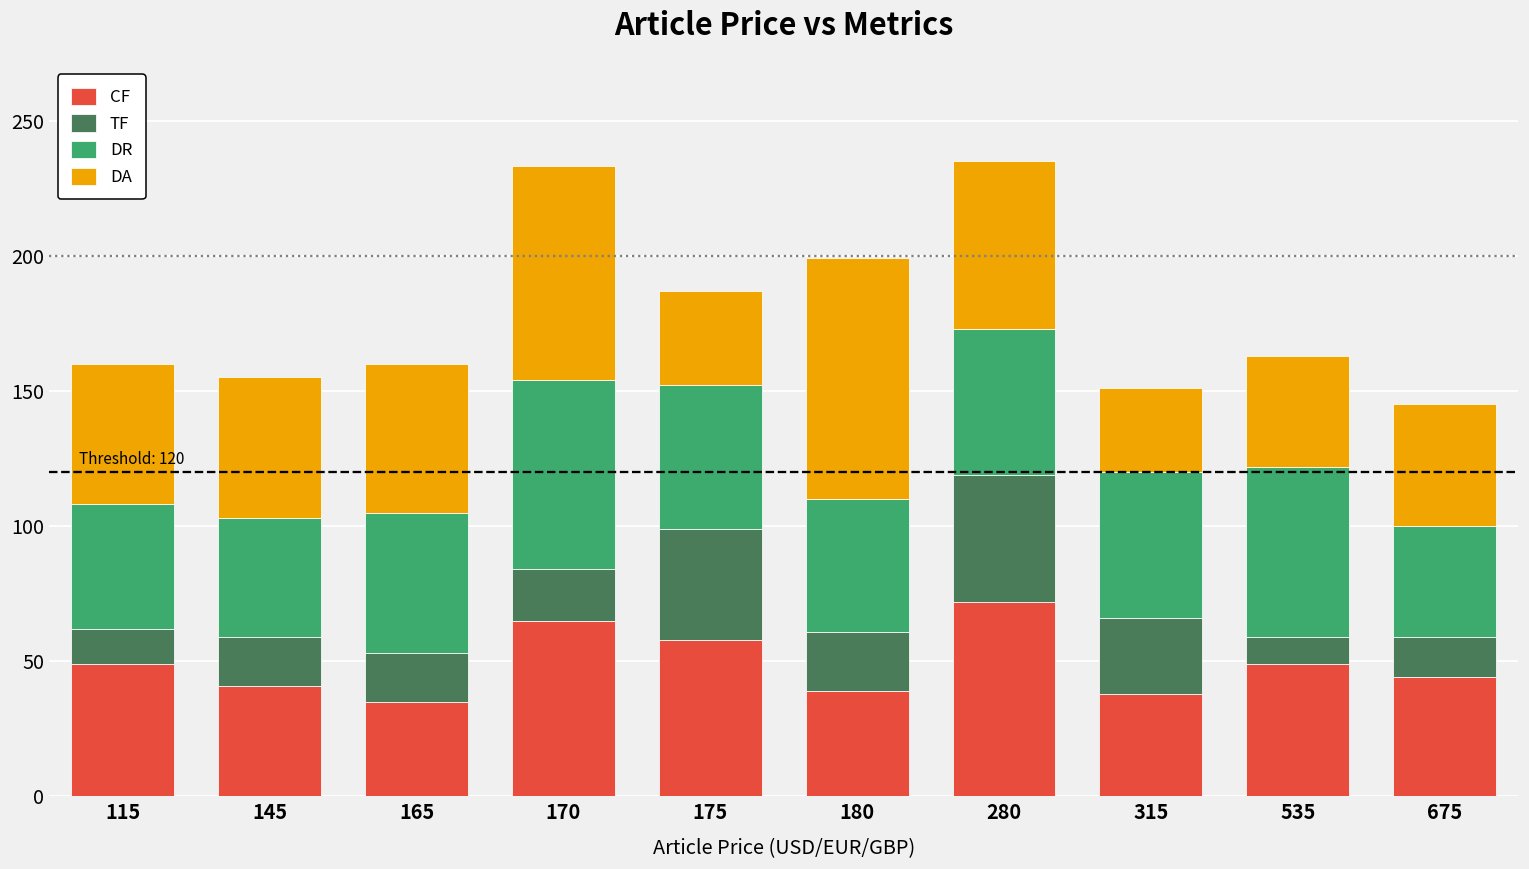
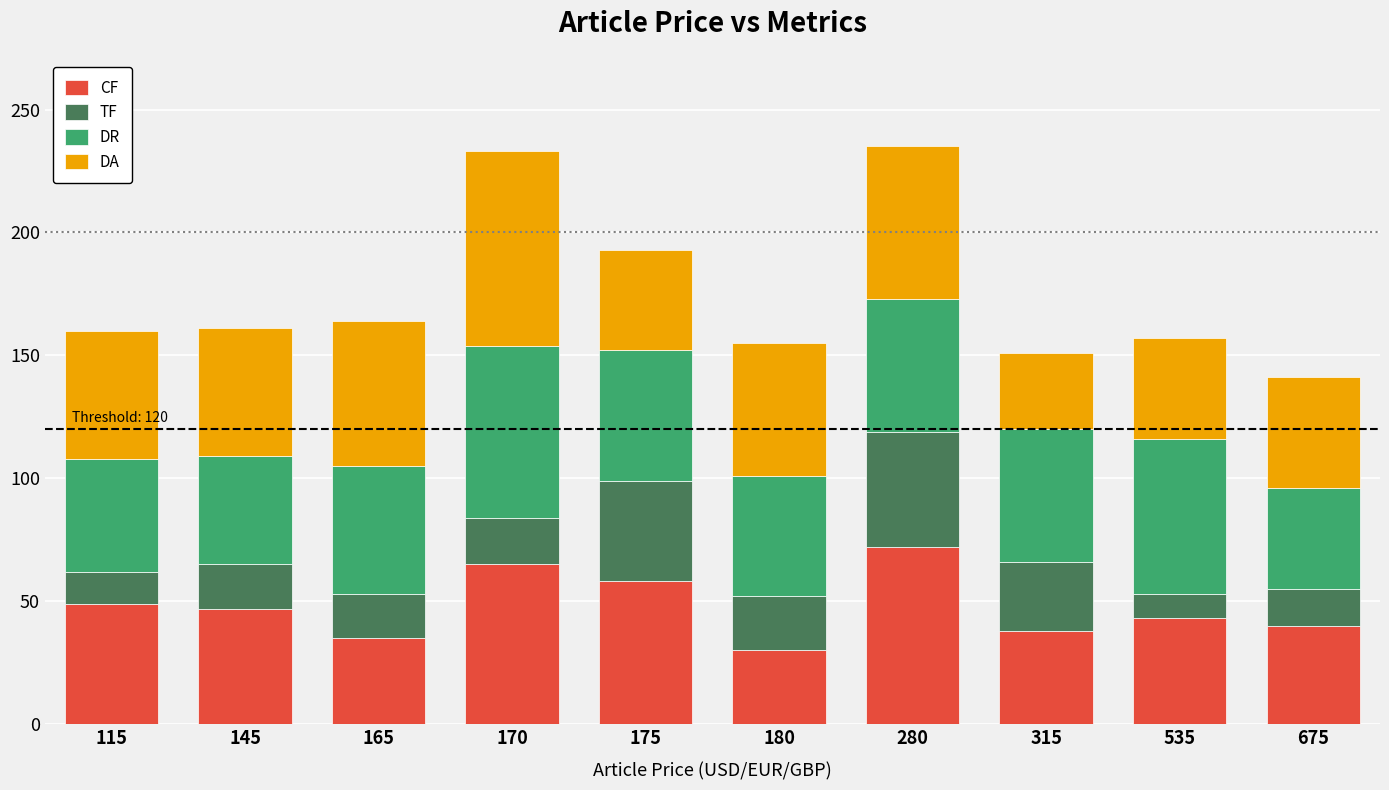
CF, 145: 41 -> 47
DA, 165: 55 -> 59
DA, 175: 35 -> 41
CF, 180: 39 -> 30
DA, 180: 89 -> 54
CF, 535: 49 -> 43
CF, 675: 44 -> 40
